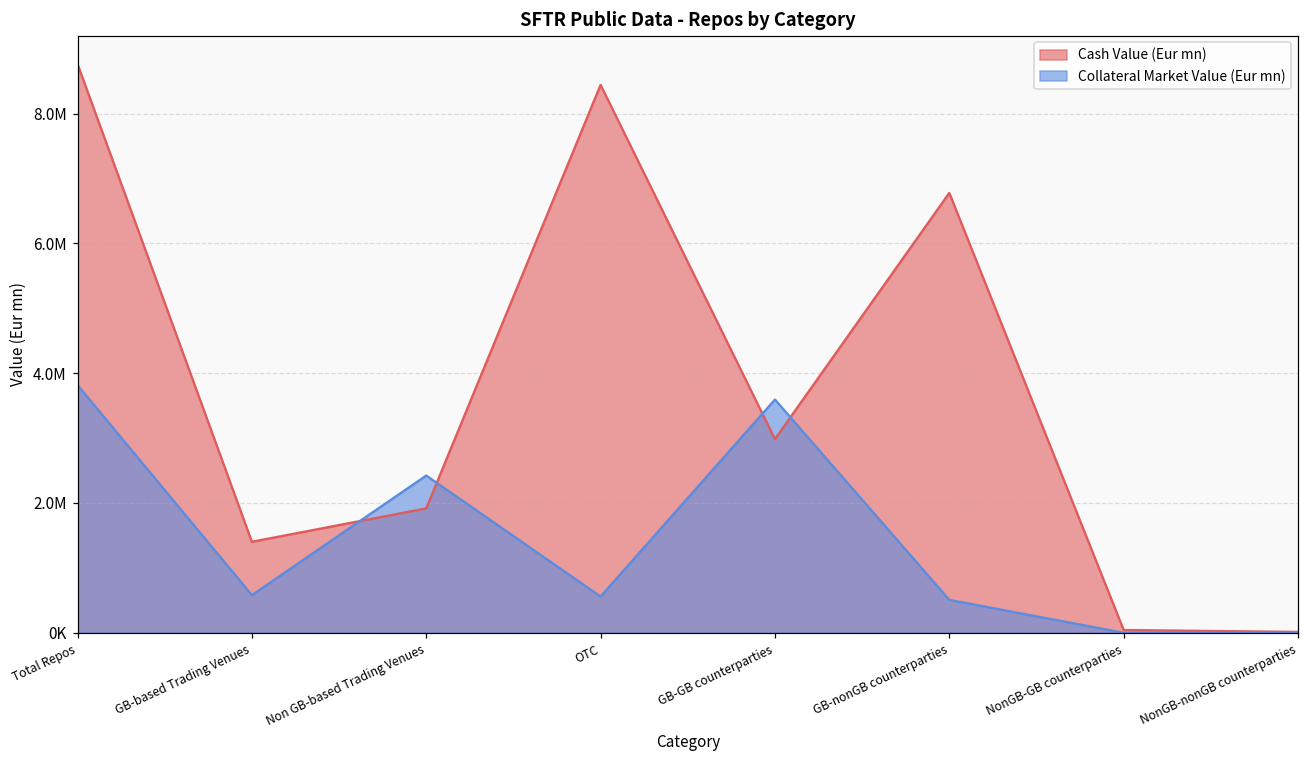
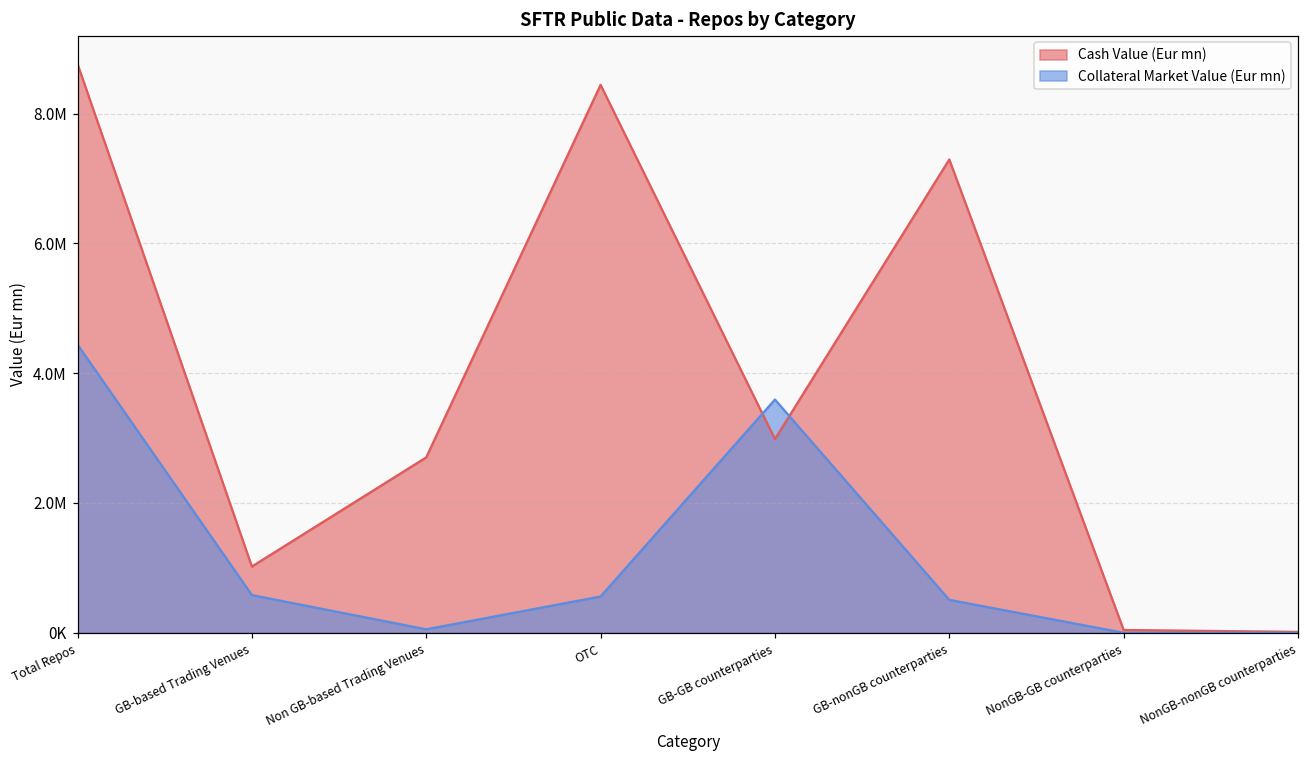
Collateral Market Value (Eur mn), Total Repos: 3800000 -> 4400000
Cash Value (Eur mn), GB-based Trading Venues: 1400000 -> 1000000
Cash Value (Eur mn), Non GB-based Trading Venues: 1900000 -> 2700000
Collateral Market Value (Eur mn), Non GB-based Trading Venues: 2400000 -> 100000
Cash Value (Eur mn), GB-nonGB counterparties: 6800000 -> 7300000
